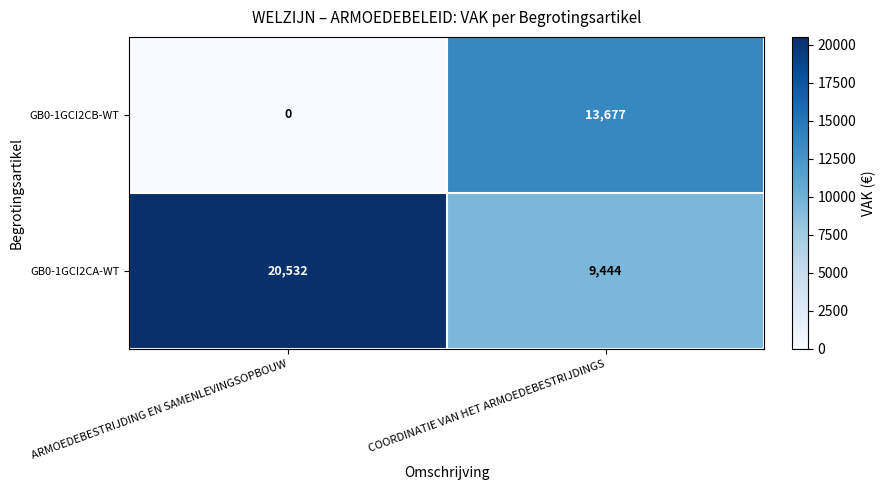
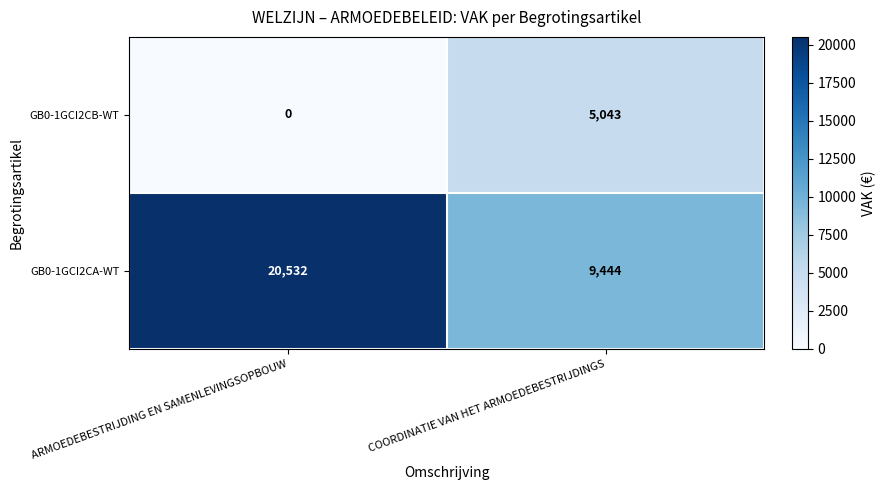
GB0-1GCI2CB-WT, COORDINATIE VAN HET ARMOEDEBESTRIJDINGS: 13,677 -> 5,043
